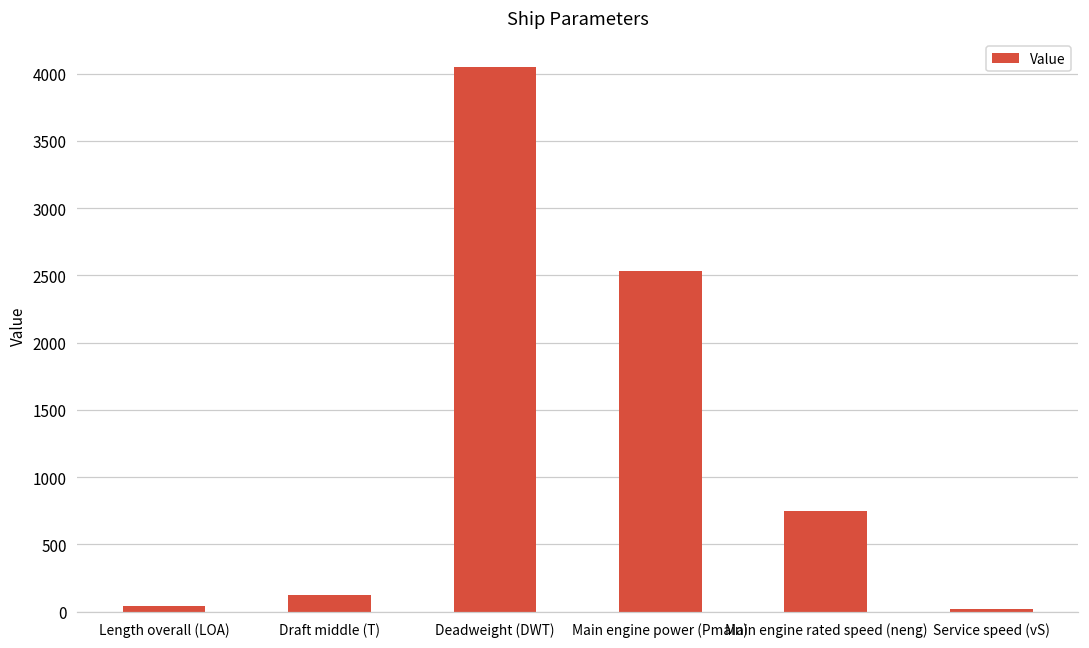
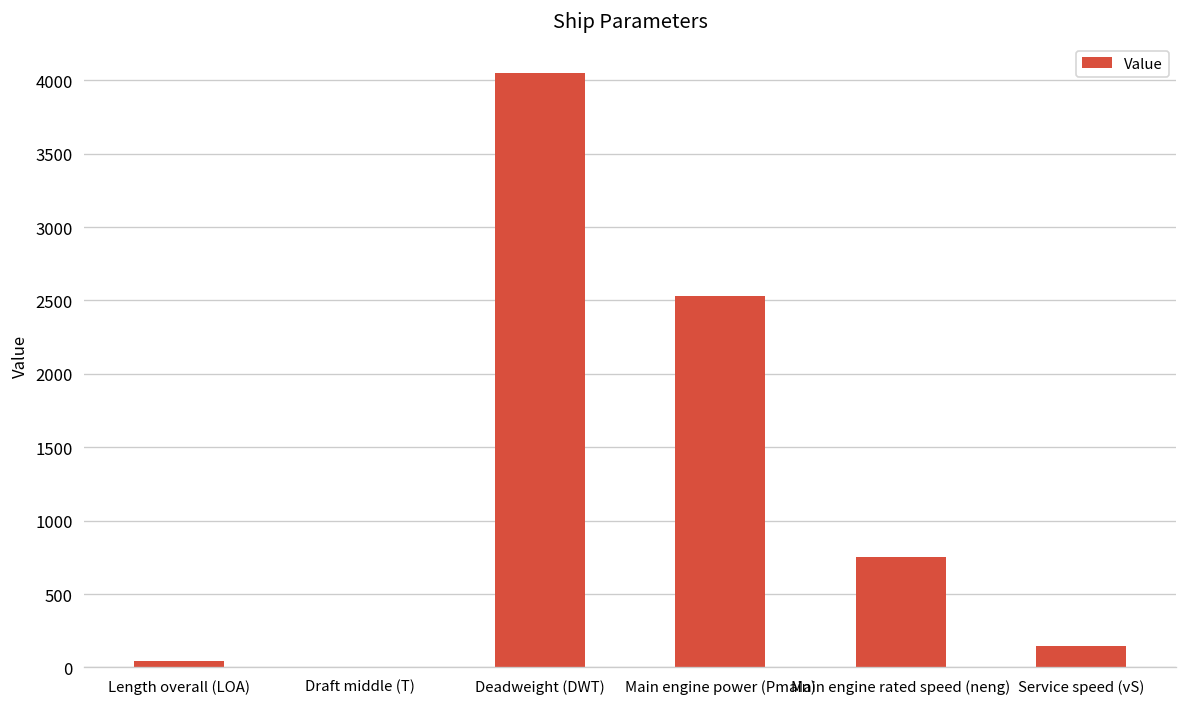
Draft middle (T): 120 -> 10
Service speed (vS): 20 -> 150
